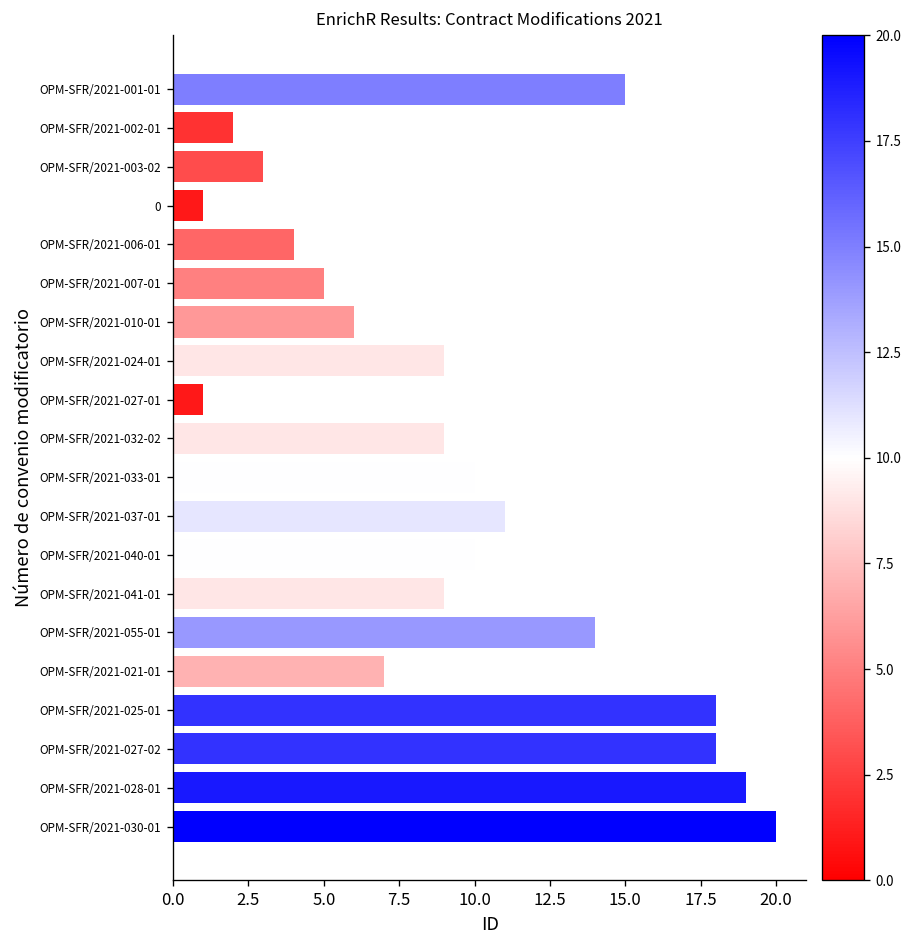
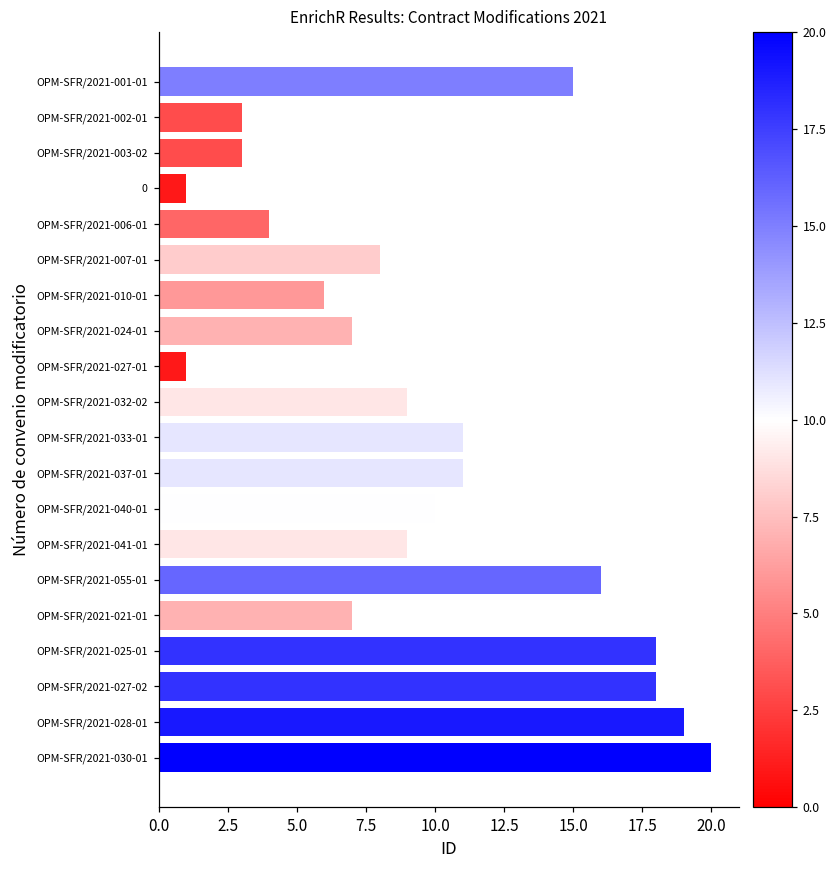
OPM-SFR/2021-002-01: 2 -> 3
OPM-SFR/2021-007-01: 5 -> 8
OPM-SFR/2021-024-01: 9 -> 7
OPM-SFR/2021-033-01: 10 -> 11
OPM-SFR/2021-055-01: 14 -> 16
